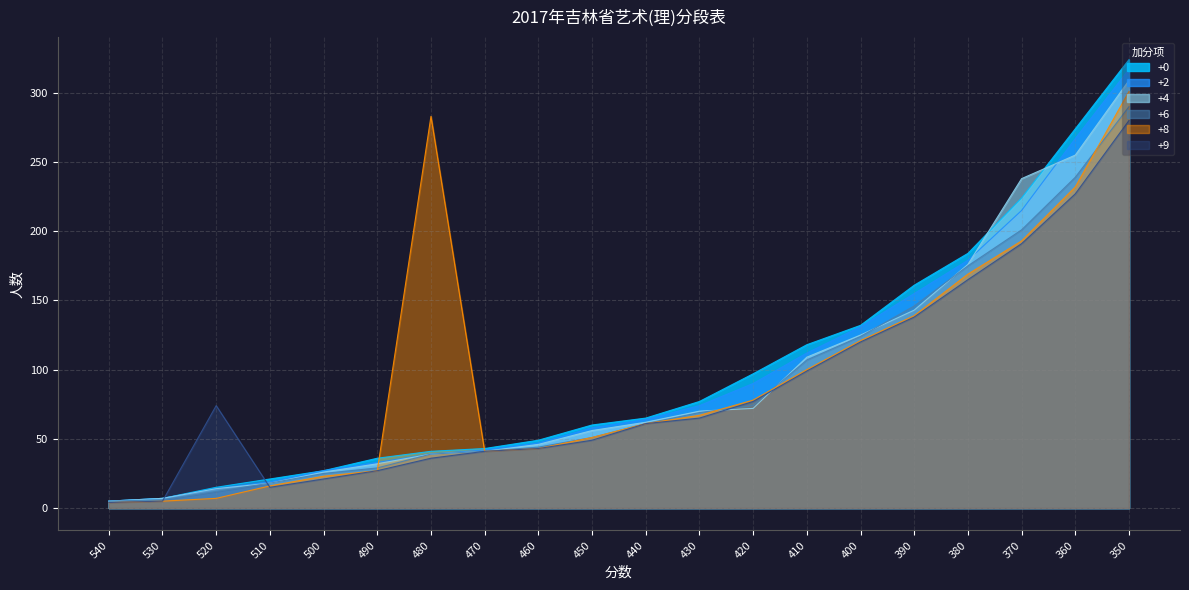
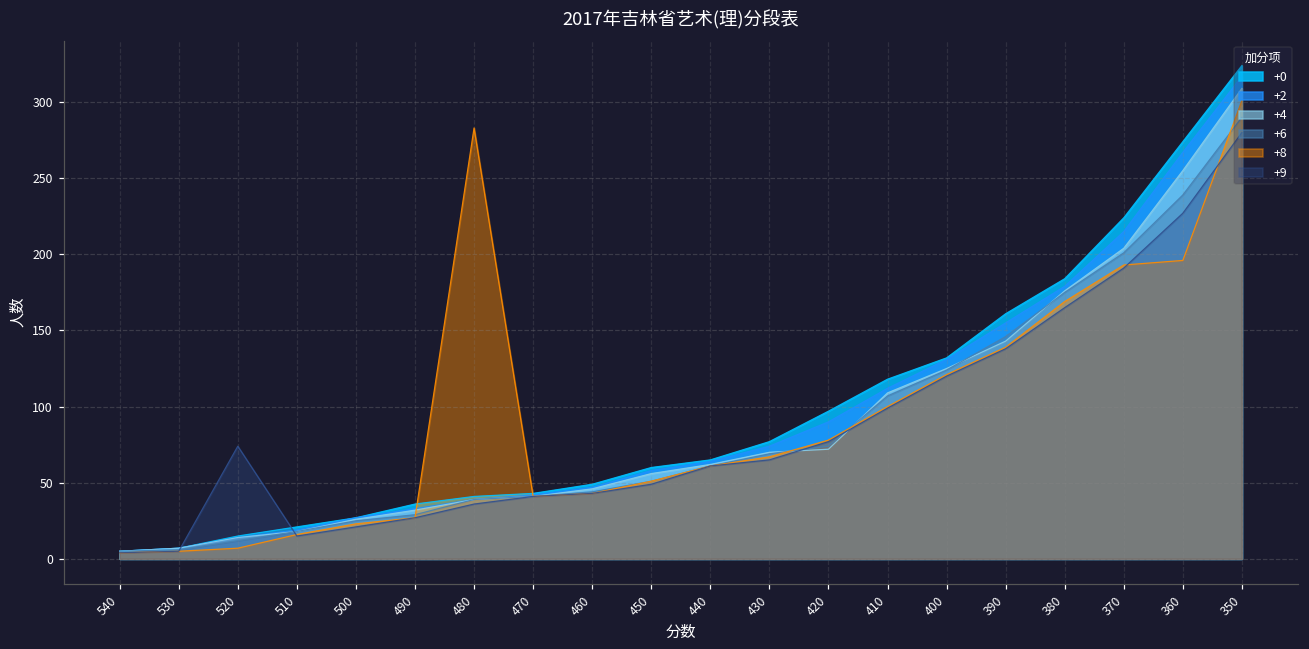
+4, 370: 238 -> 204
+8, 360: 232 -> 196
